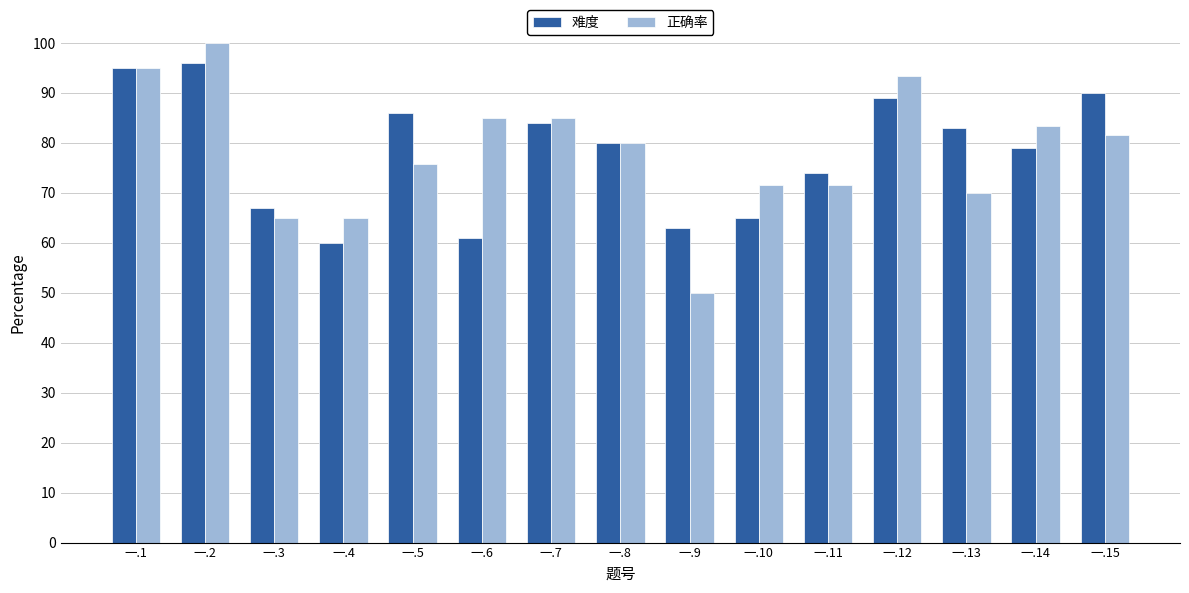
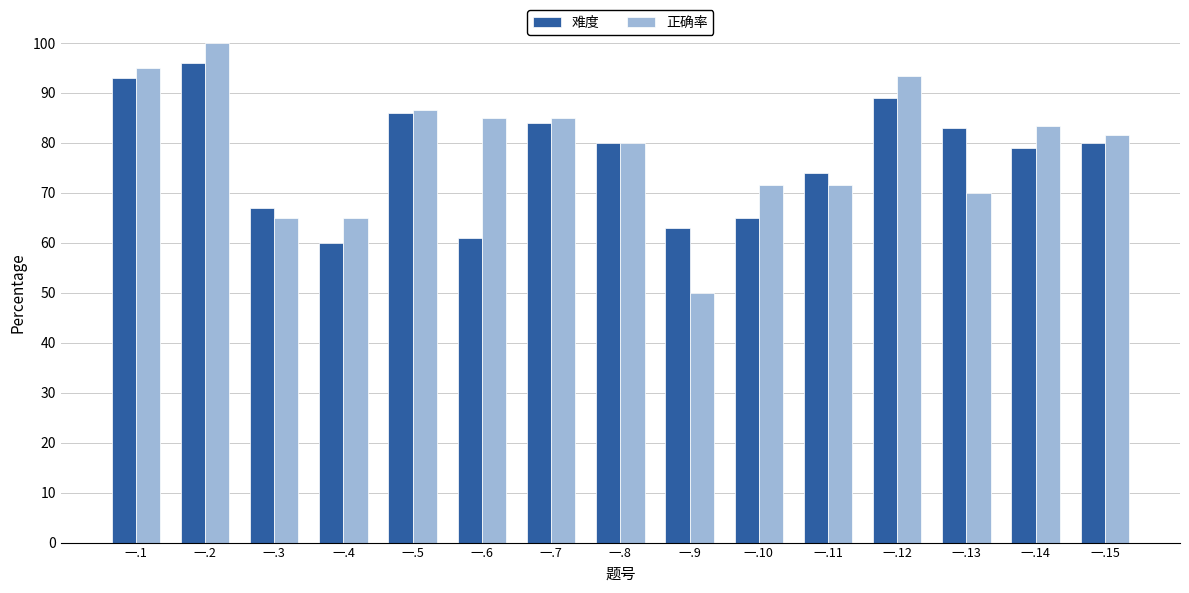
难度, 一.1: 95 -> 93
正确率, 一.5: 76 -> 87
难度, 一.15: 90 -> 80
